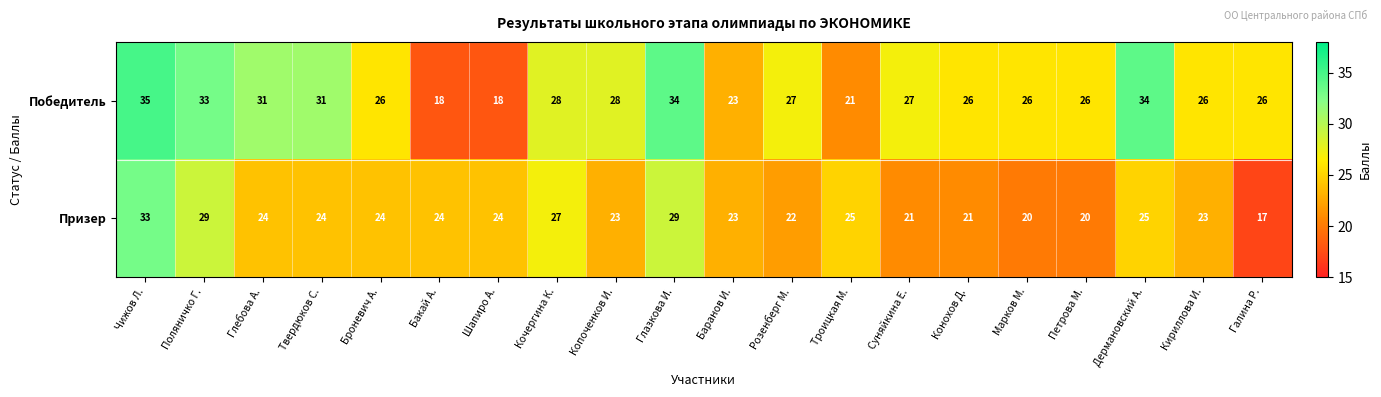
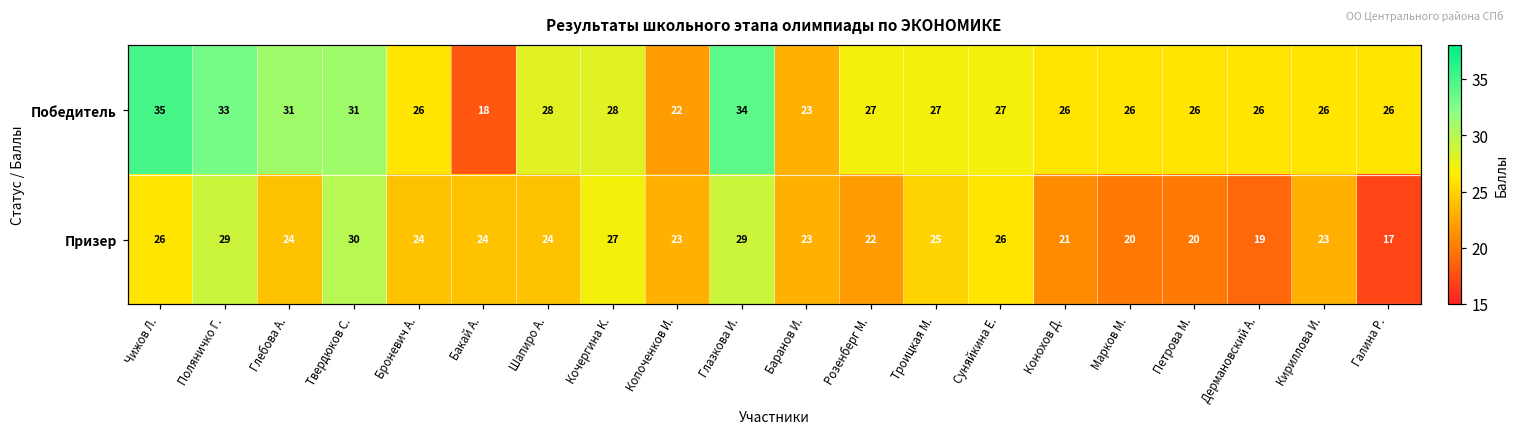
Победитель, Шапиро А.: 18 -> 28
Победитель, Копоченков И.: 28 -> 22
Победитель, Троицкая М.: 21 -> 27
Победитель, Дермановский А.: 34 -> 26
Призер, Чижов Л.: 33 -> 26
Призер, Твердюков С.: 24 -> 30
Призер, Суняйкина Е.: 21 -> 26
Призер, Дермановский А.: 25 -> 19
